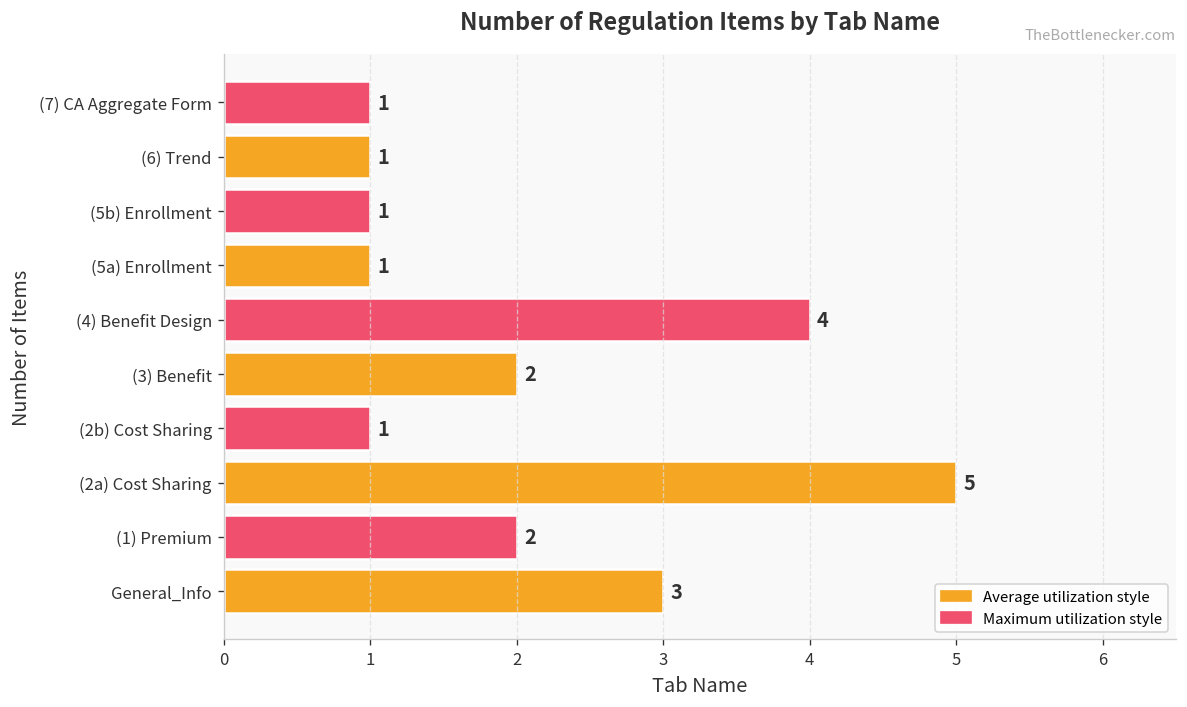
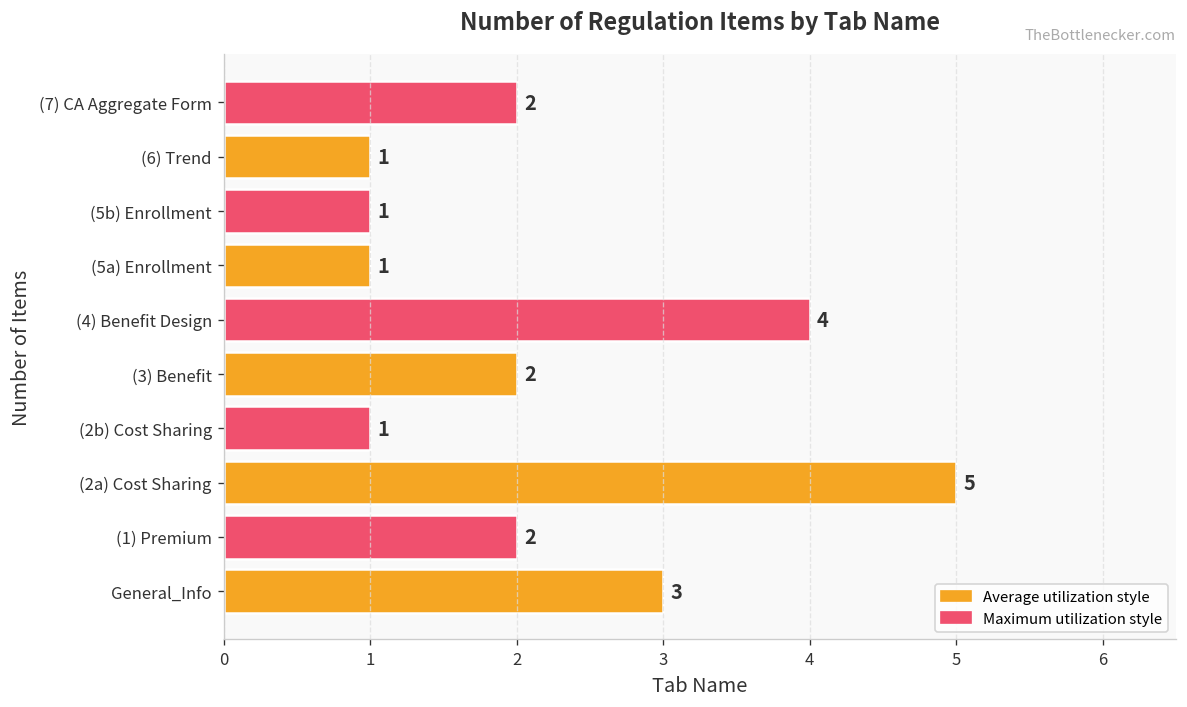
(7) CA Aggregate Form: 1 -> 2
